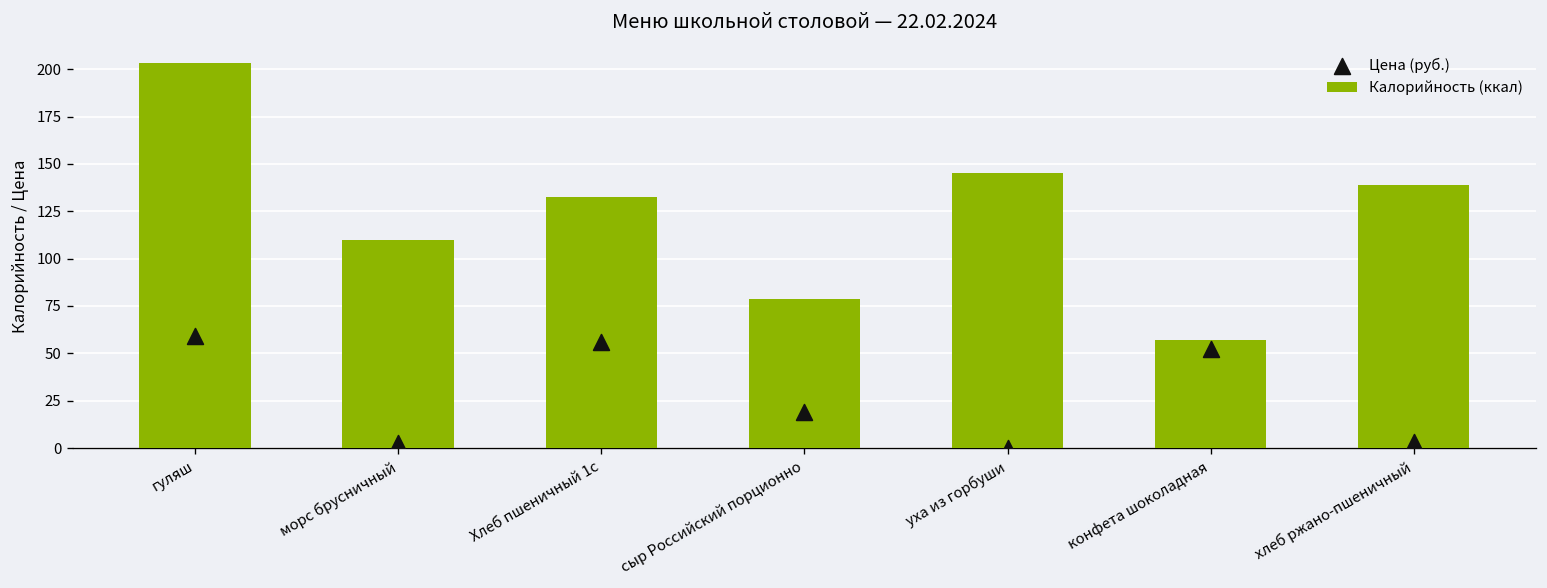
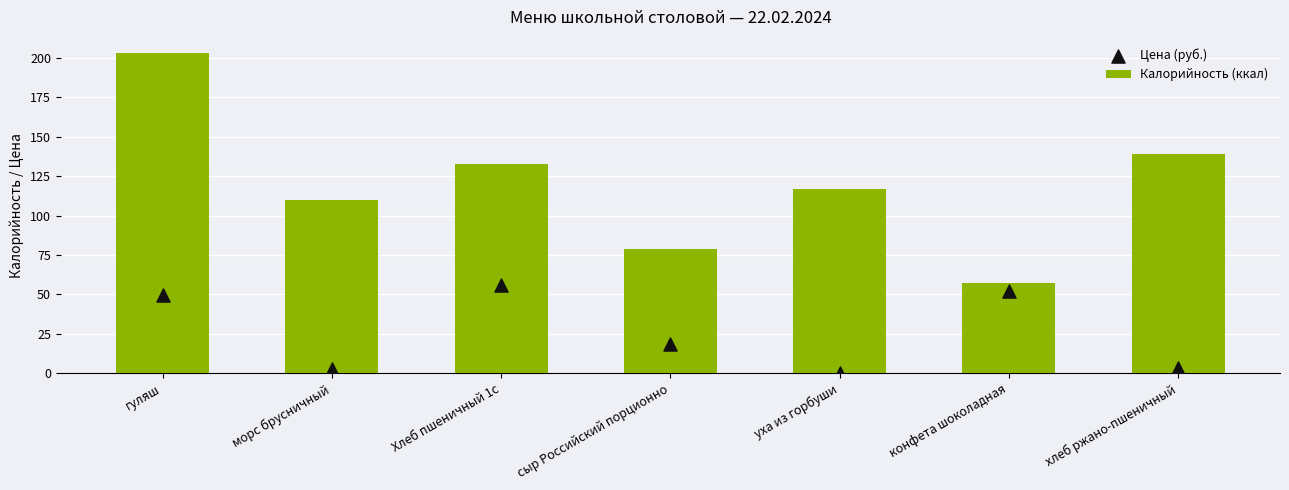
Цена (руб.), гуляш: 59 -> 49
Калорийность (ккал), уха из горбуши: 145 -> 117
